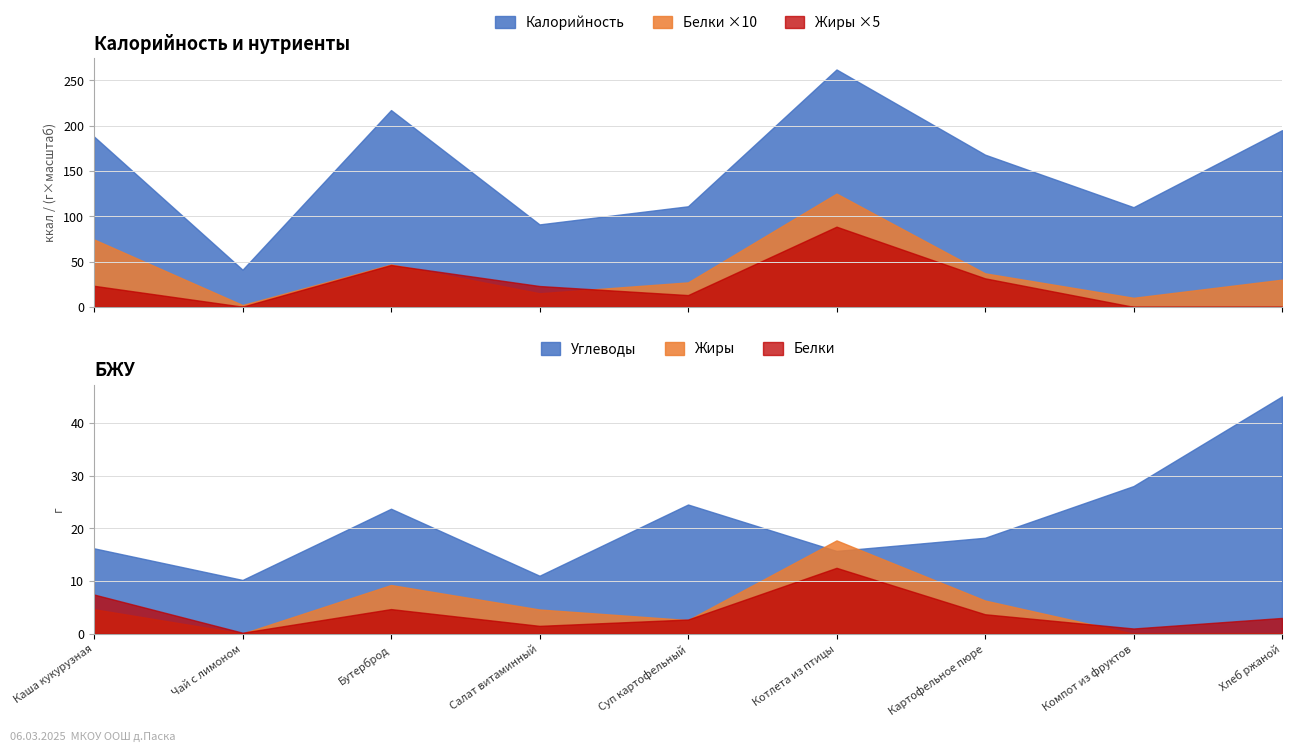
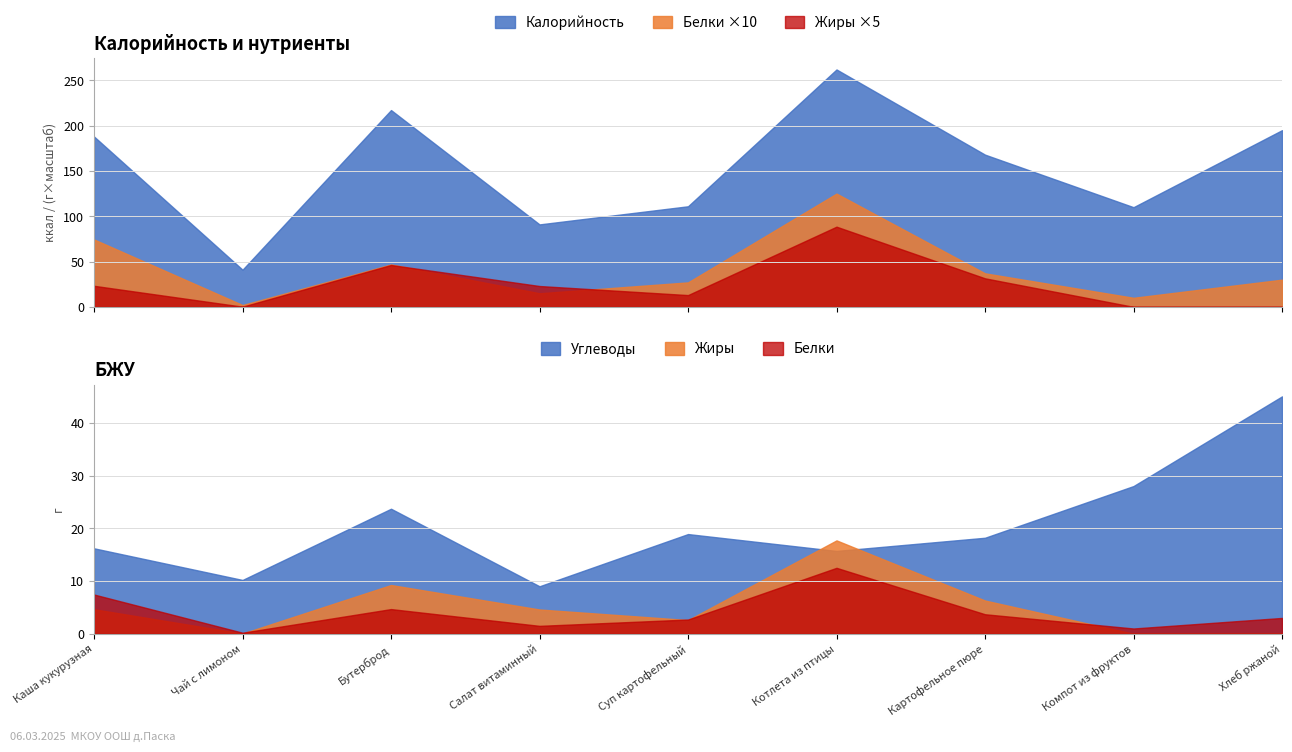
БЖУ, Углеводы, Салат витаминный: 11 -> 9
БЖУ, Углеводы, Суп картофельный: 25 -> 19
